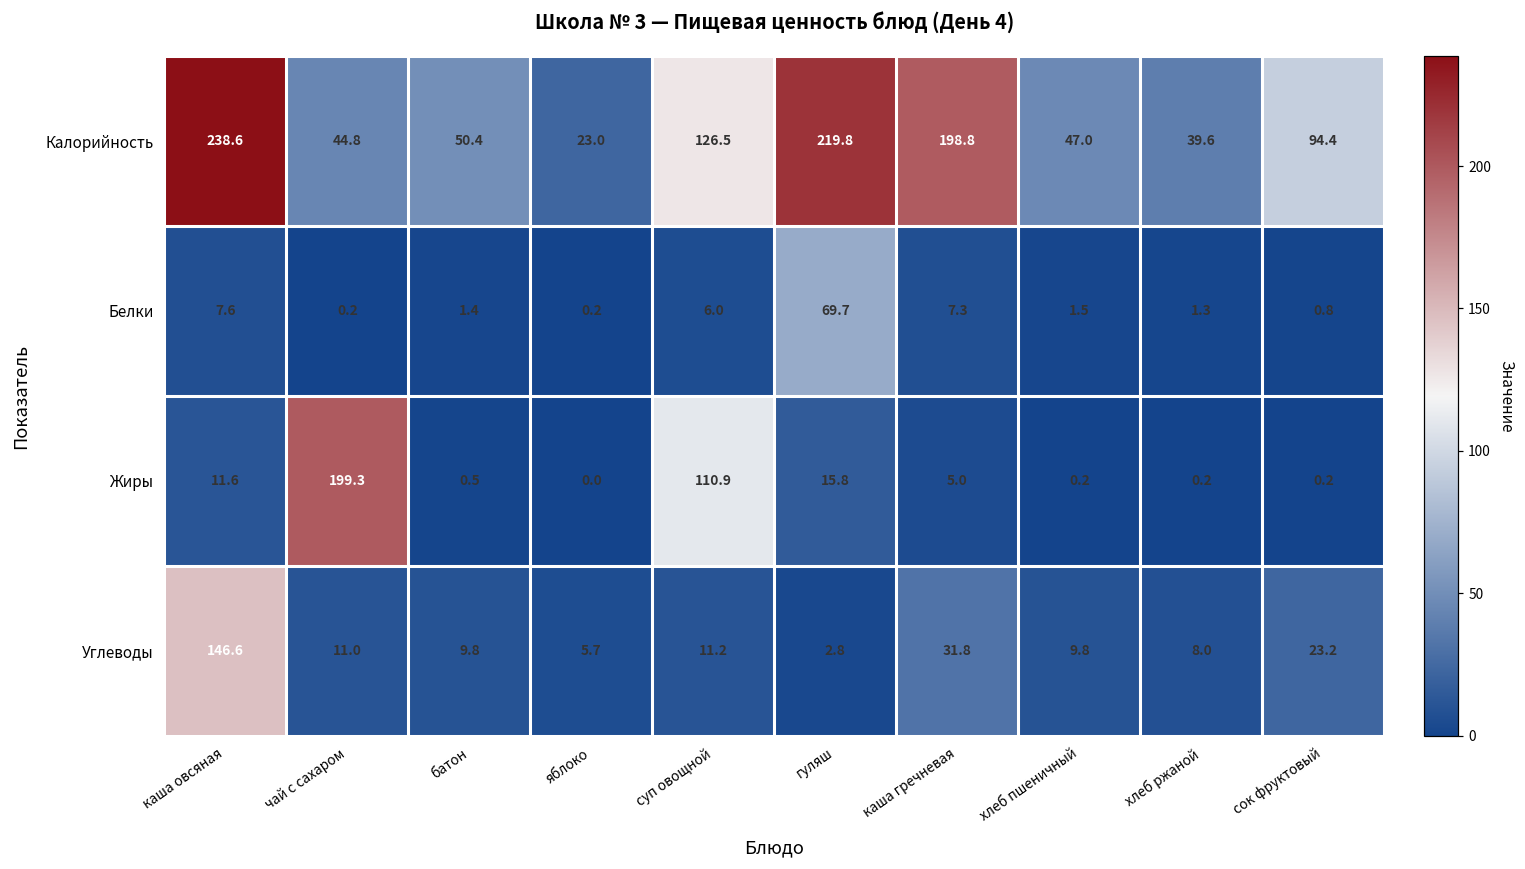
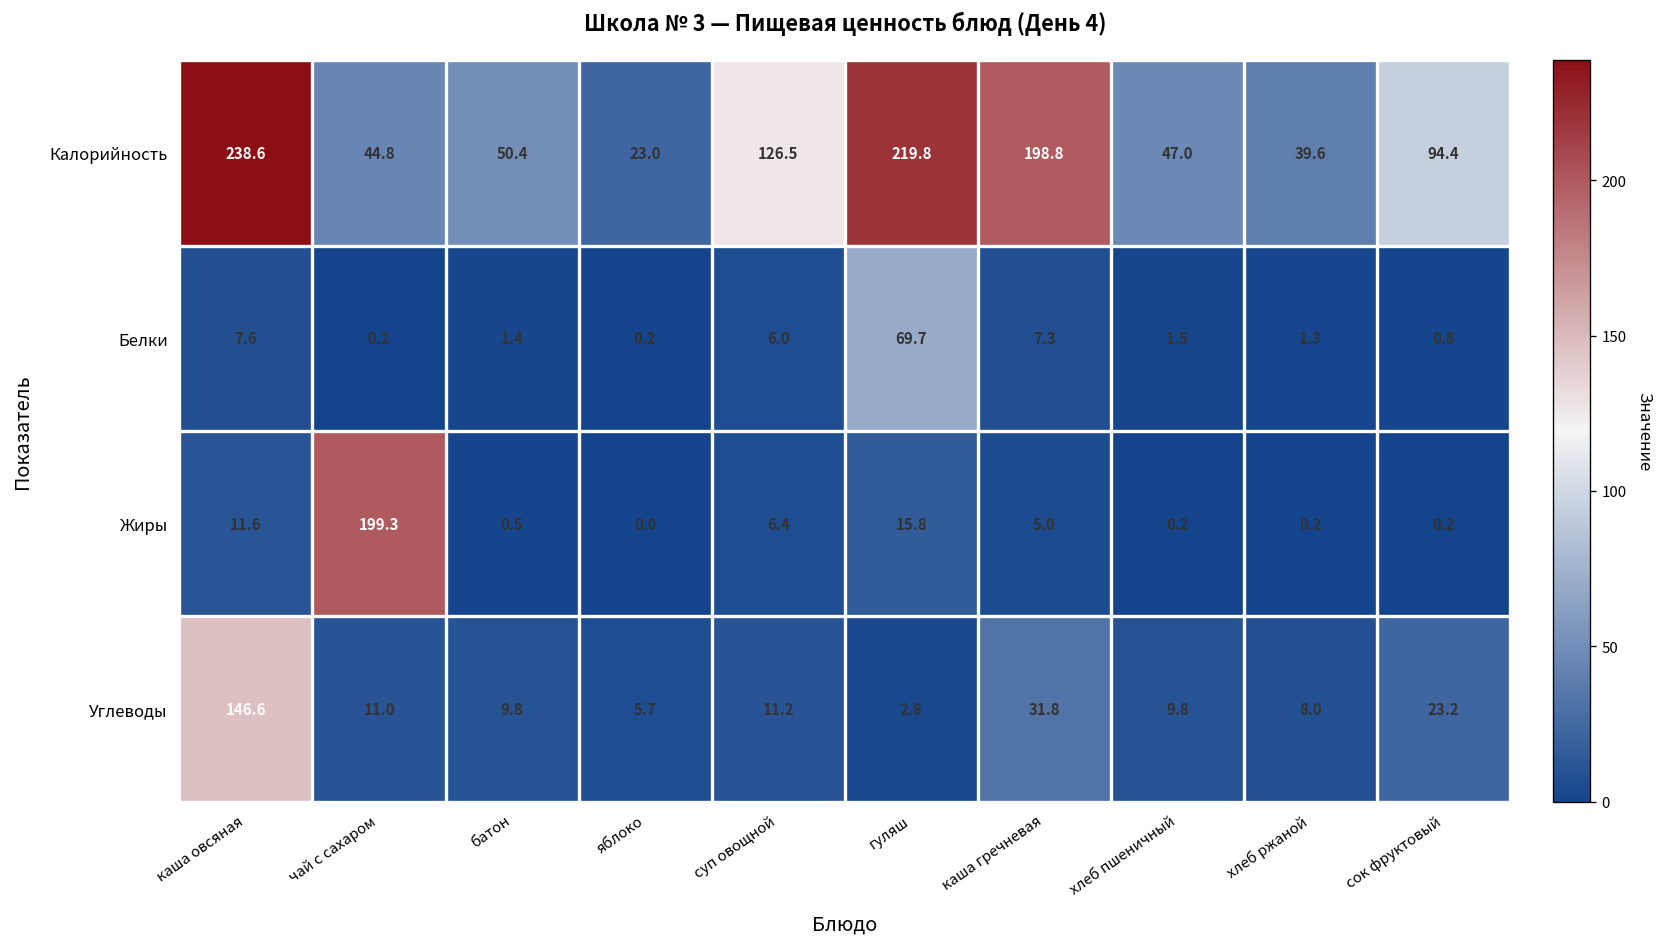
Жиры, суп овощной: 110.9 -> 6.4
